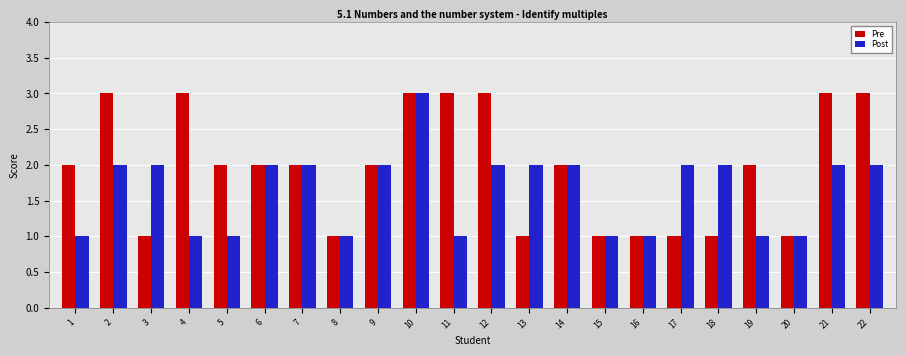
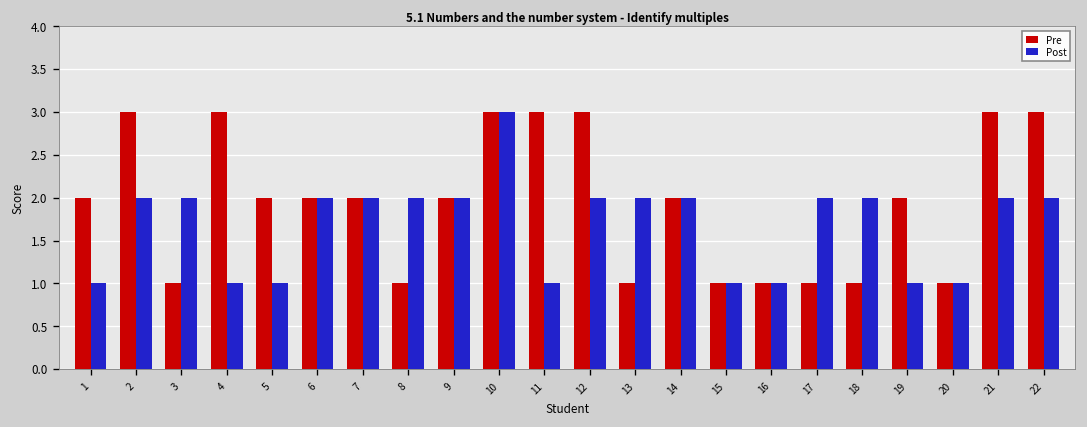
Post, 8: 1 -> 2
